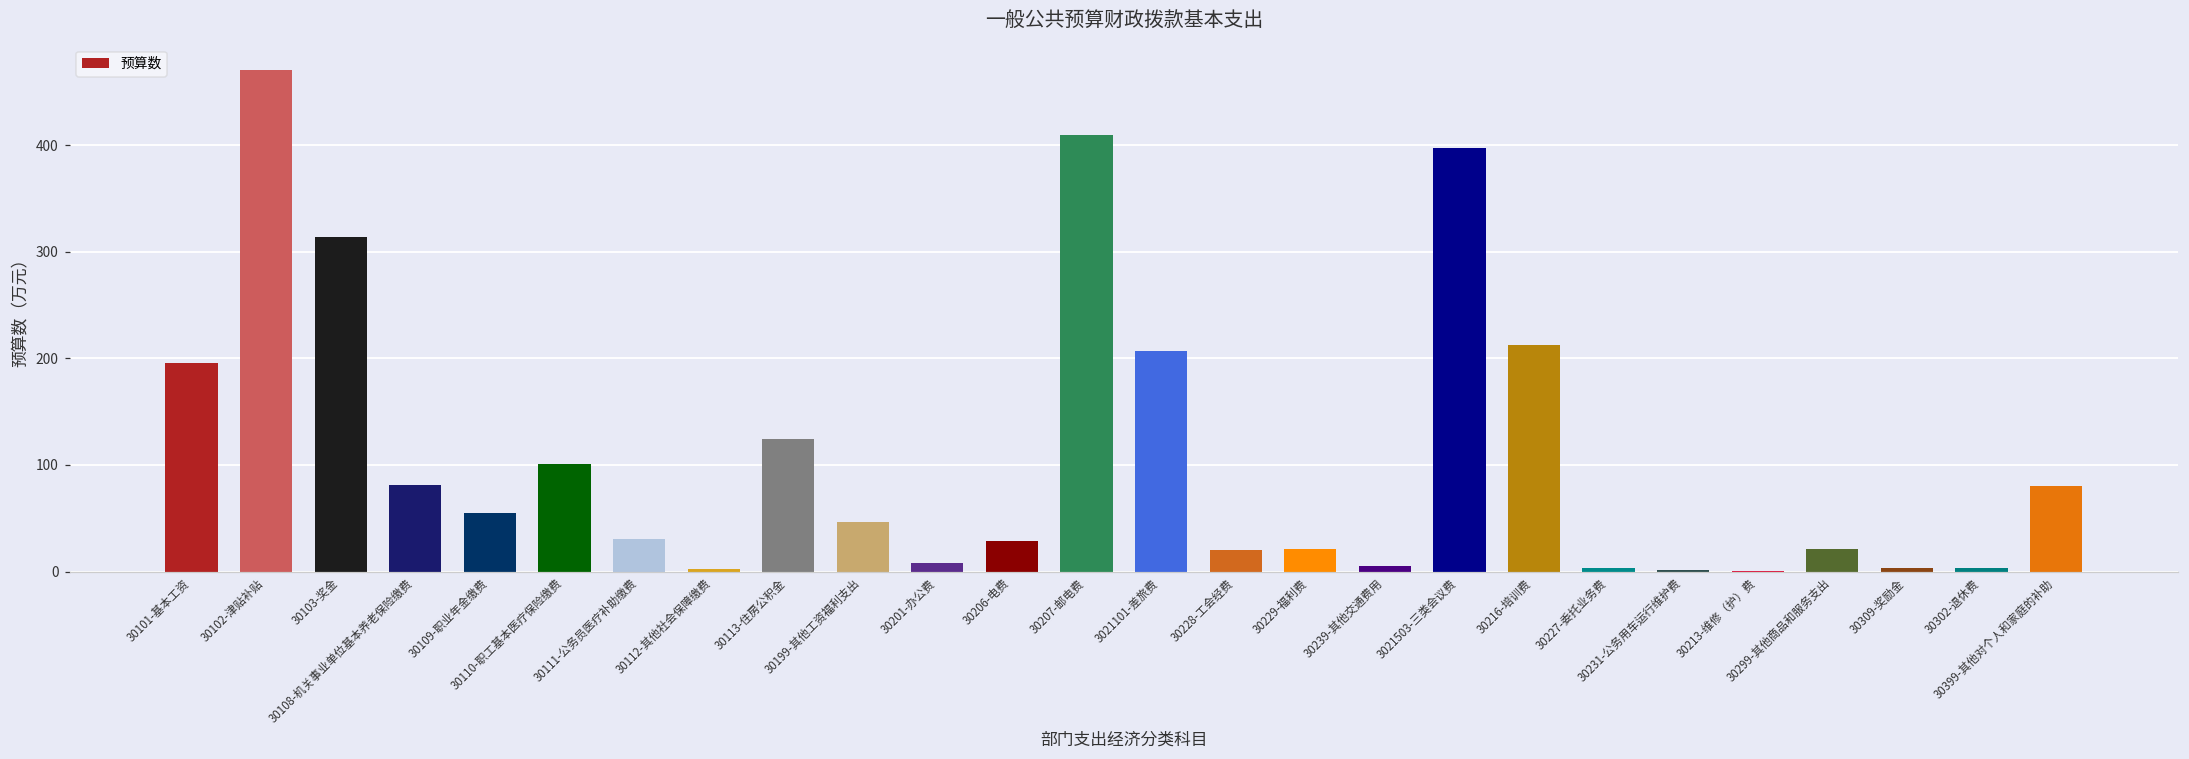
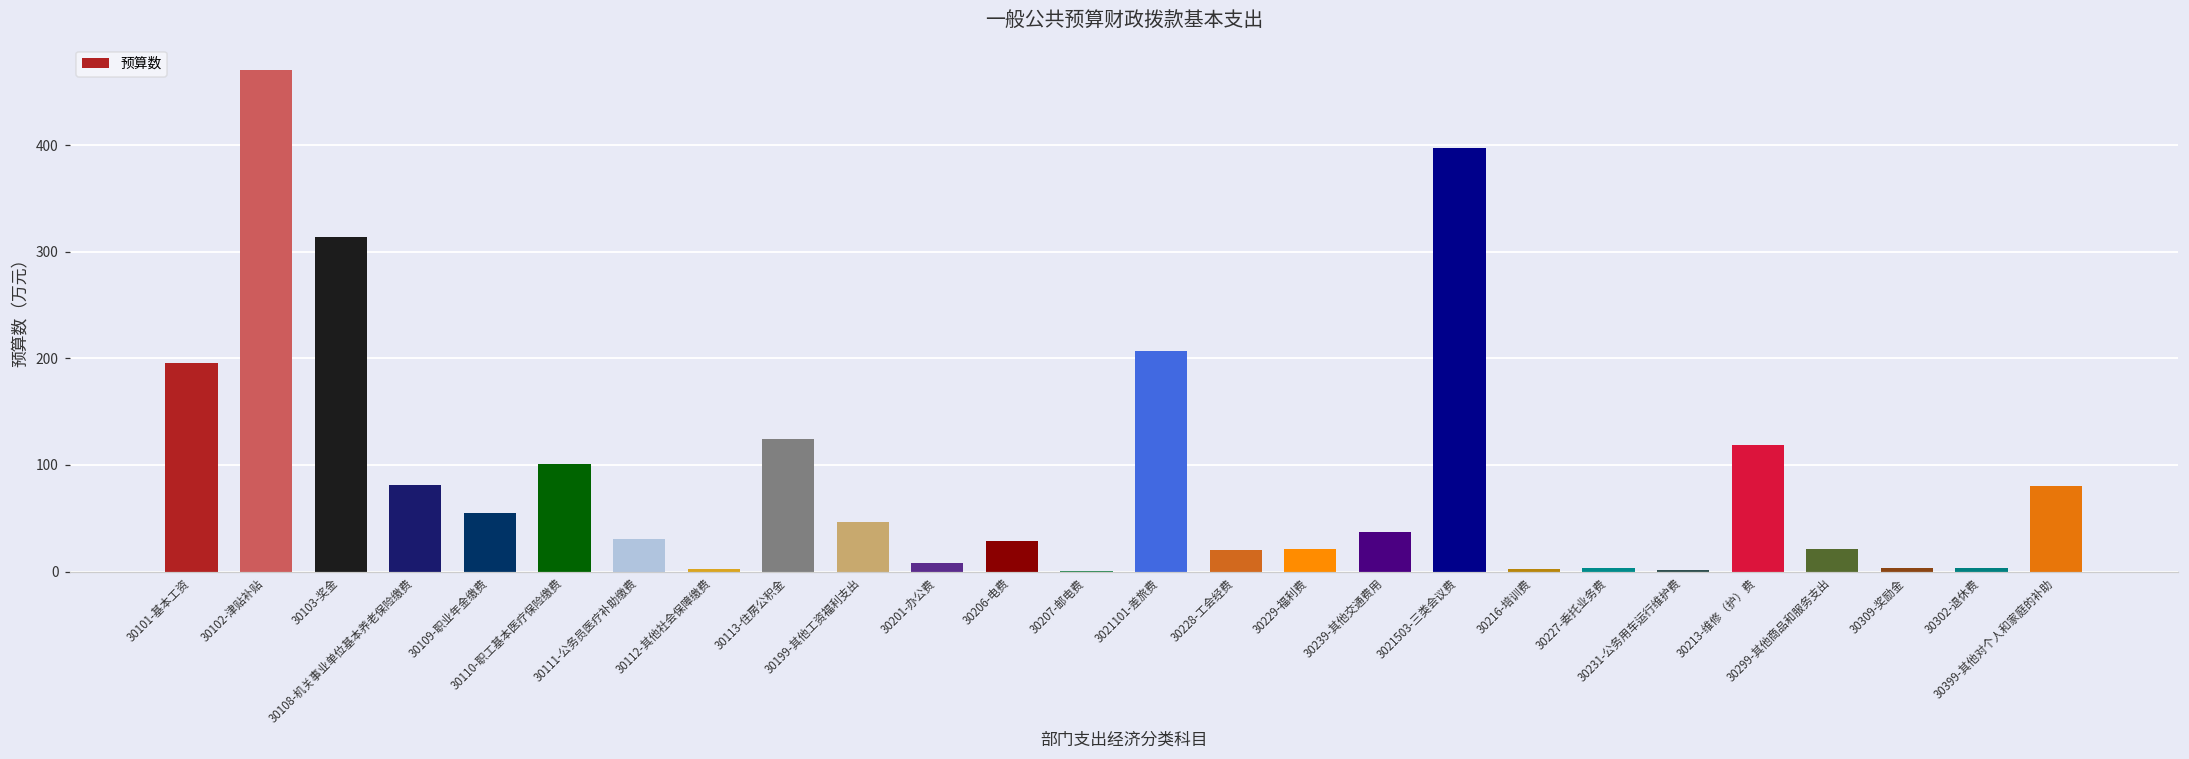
30207-邮电费: 410 -> 0
30239-其他交通费用: 10 -> 40
30216-培训费: 210 -> 0
30213-维修（护）费: 0 -> 120
